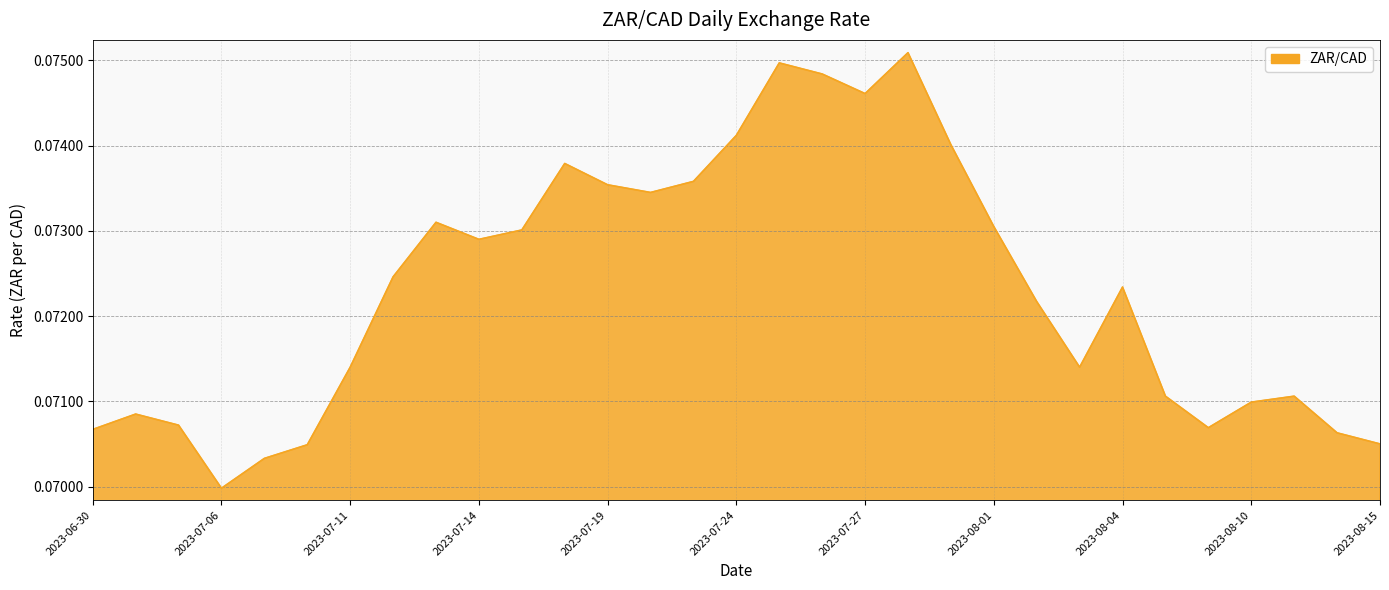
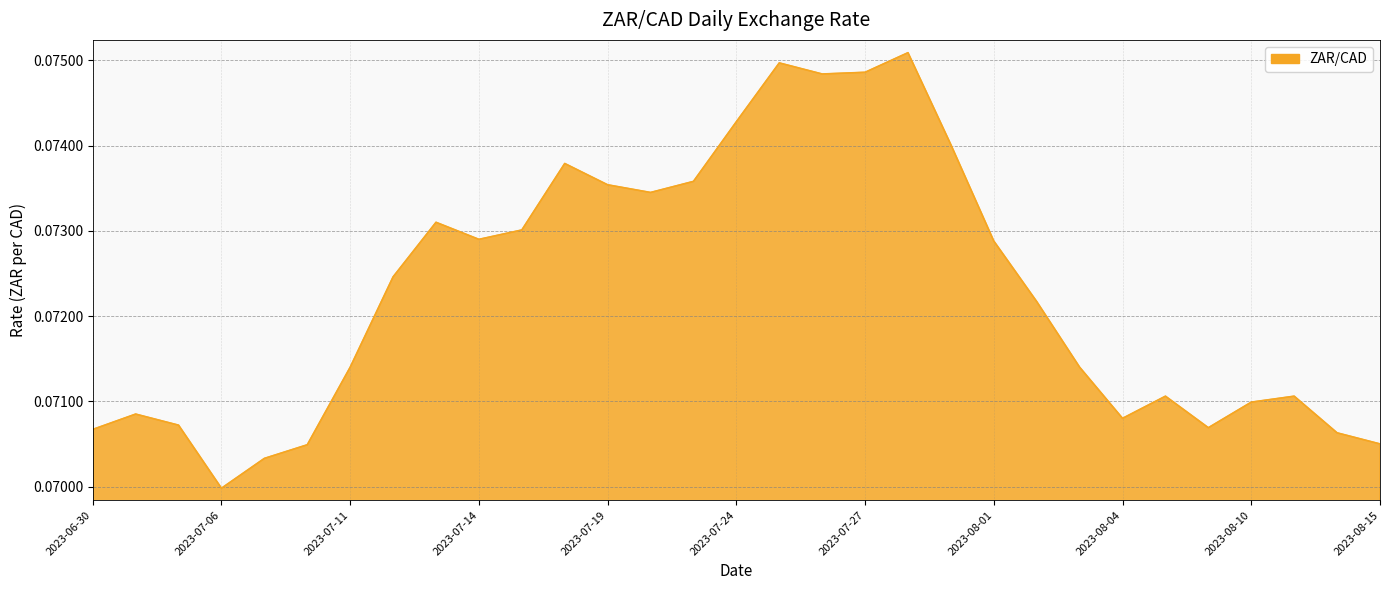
2023-07-24: 0.0741 -> 0.0743
2023-07-27: 0.0746 -> 0.0749
2023-08-01: 0.0731 -> 0.0729
2023-08-04: 0.0723 -> 0.0708
